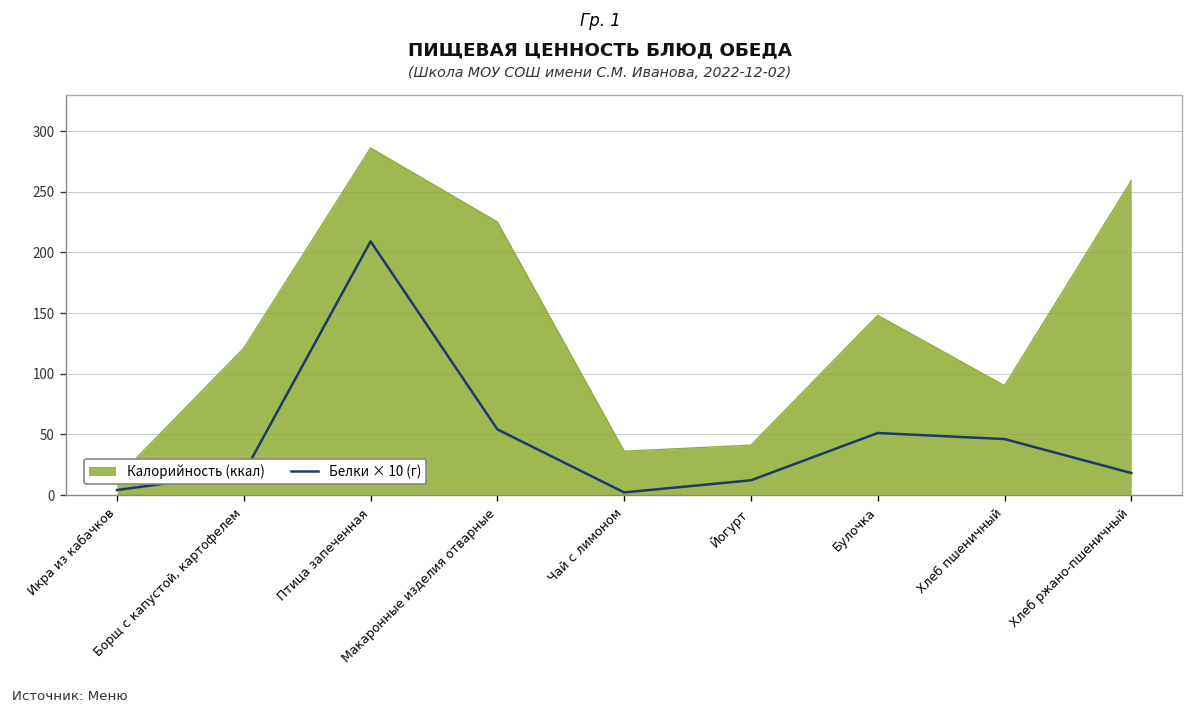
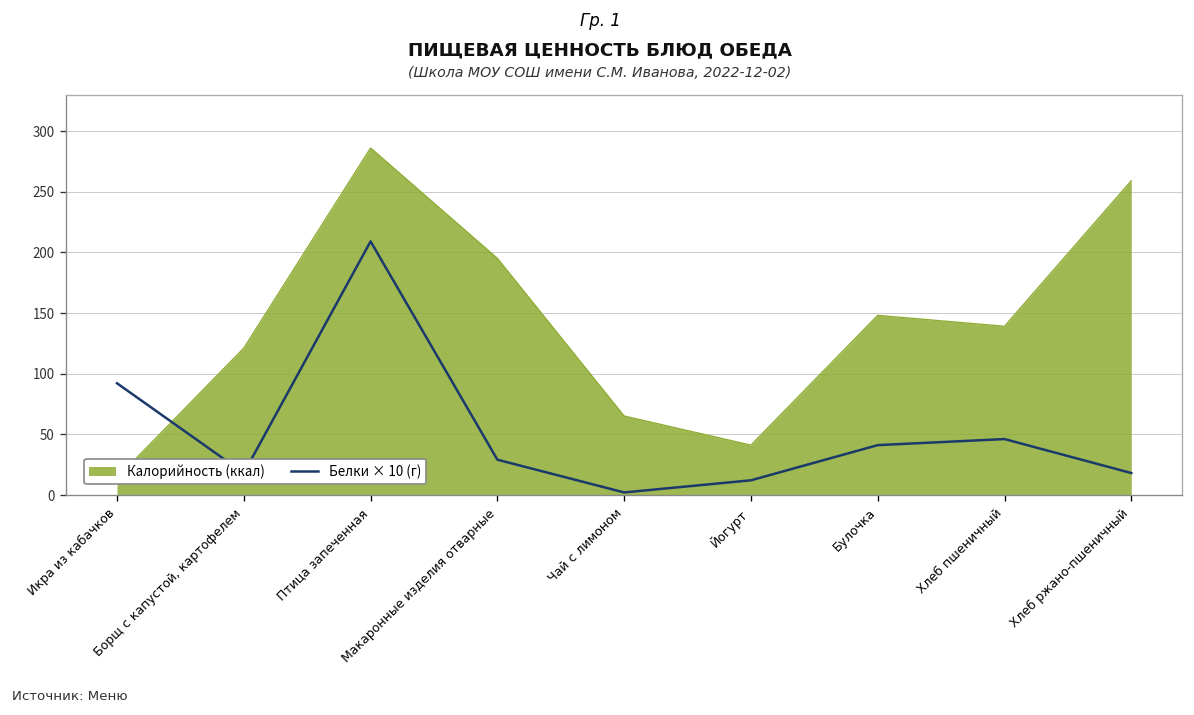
Белки × 10 (г), Икра из кабачков: 4 -> 92
Калорийность (ккал), Макаронные изделия отварные: 225 -> 195
Белки × 10 (г), Макаронные изделия отварные: 54 -> 29
Калорийность (ккал), Чай с лимоном: 36 -> 65
Белки × 10 (г), Булочка: 51 -> 41
Калорийность (ккал), Хлеб пшеничный: 90 -> 139
